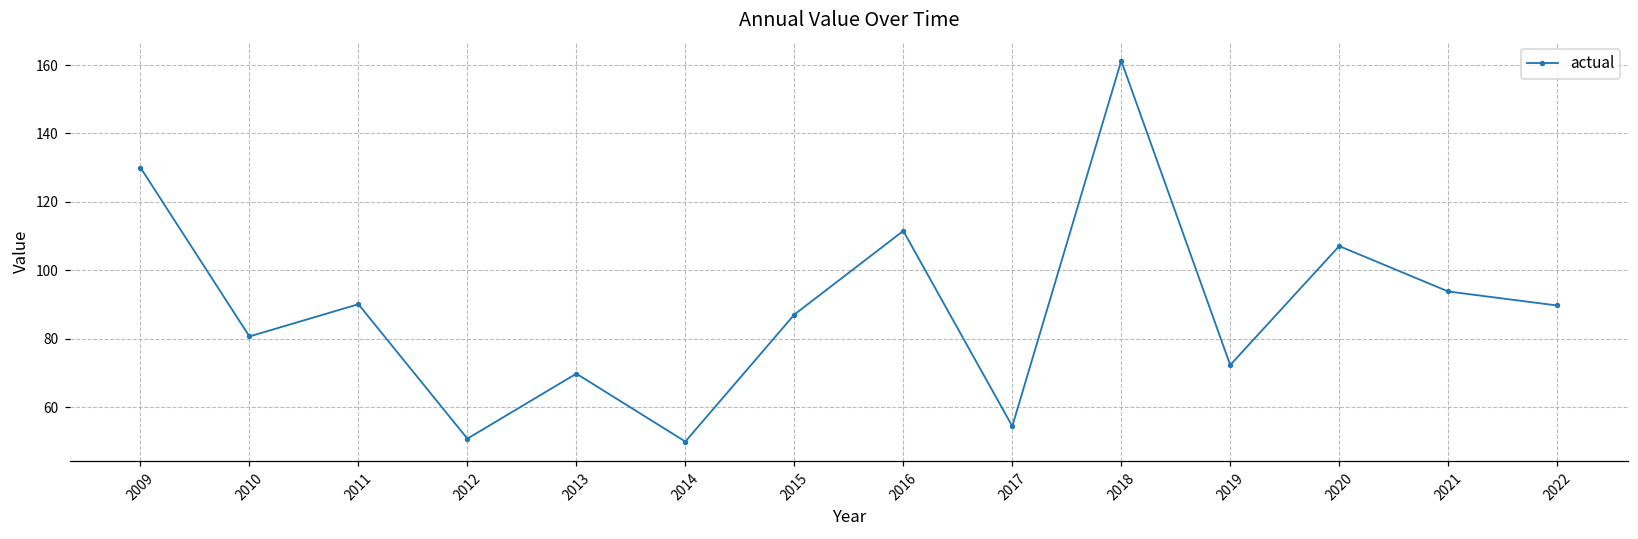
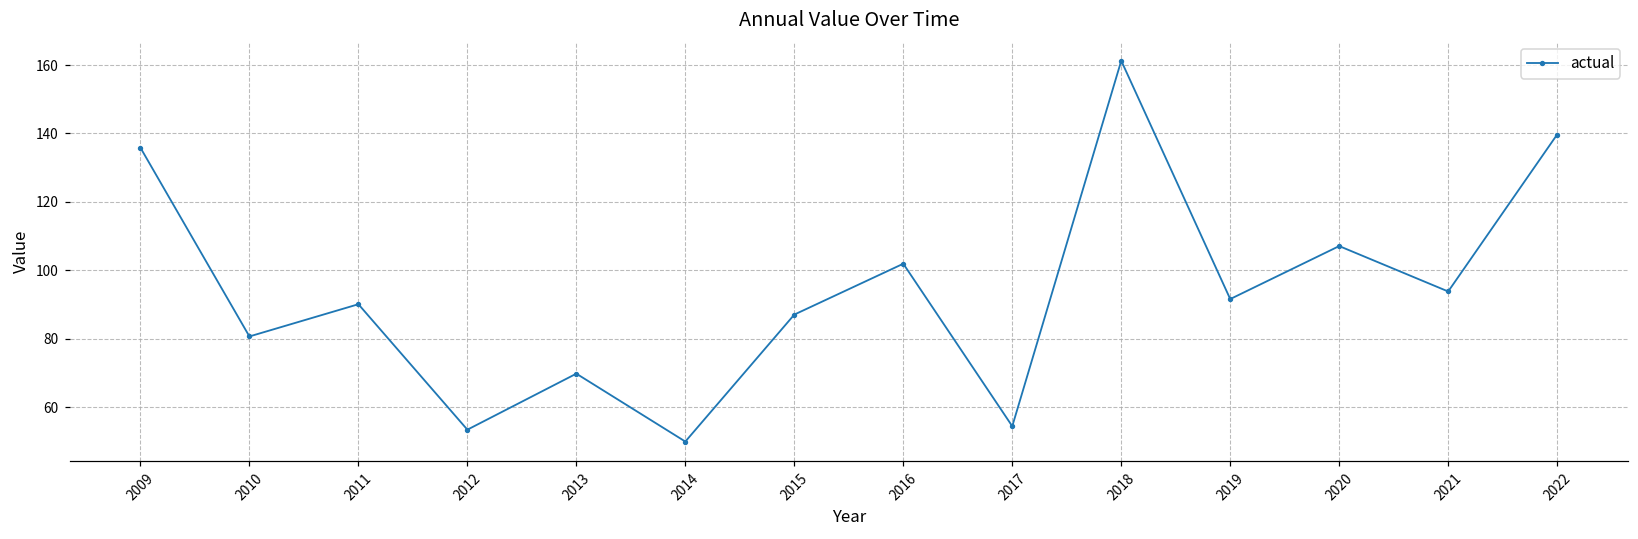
2009: 130 -> 136
2012: 51 -> 53
2016: 112 -> 102
2019: 72 -> 92
2022: 90 -> 140
